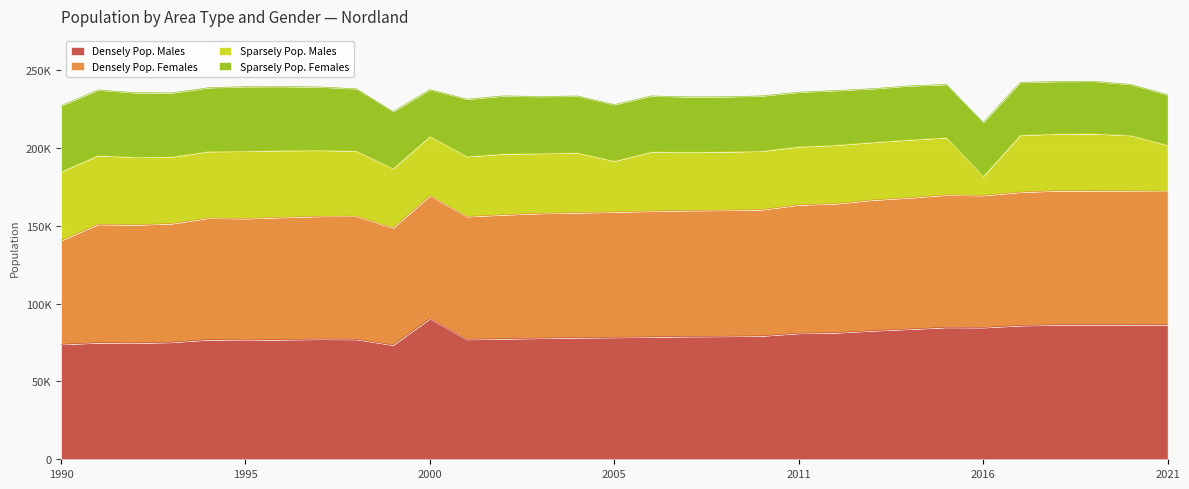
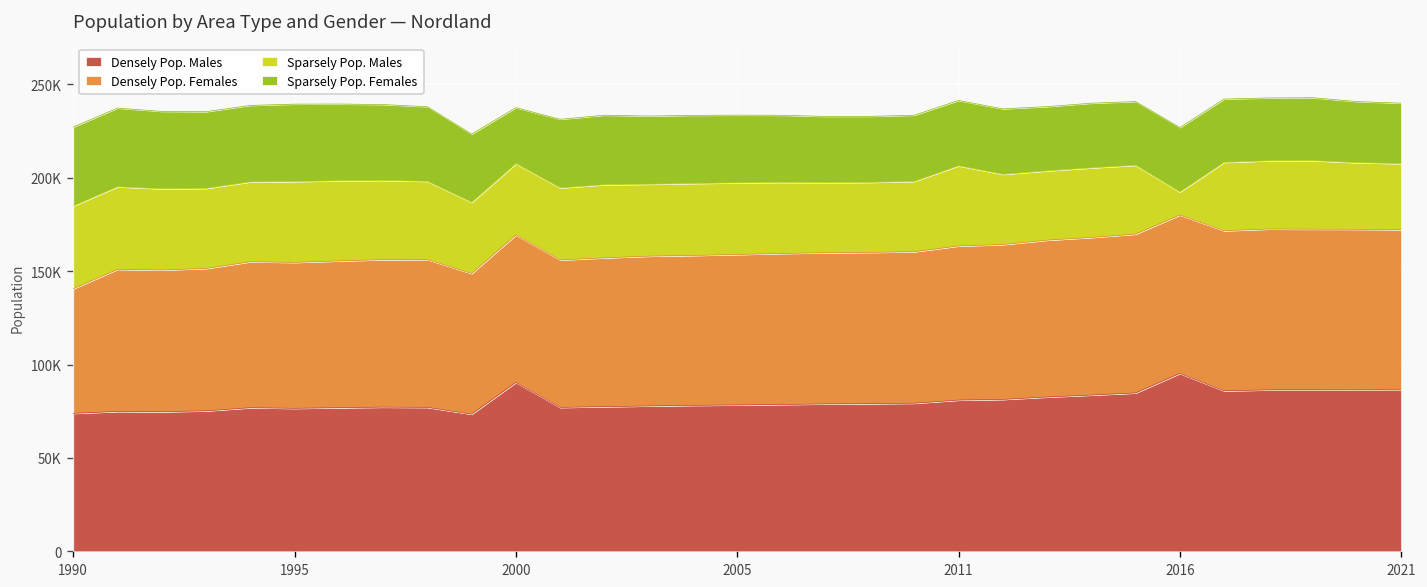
Sparsely Pop. Males, 2005: 33000 -> 38000
Sparsely Pop. Males, 2011: 37000 -> 43000
Densely Pop. Males, 2016: 85000 -> 95000
Sparsely Pop. Males, 2021: 30000 -> 35000
